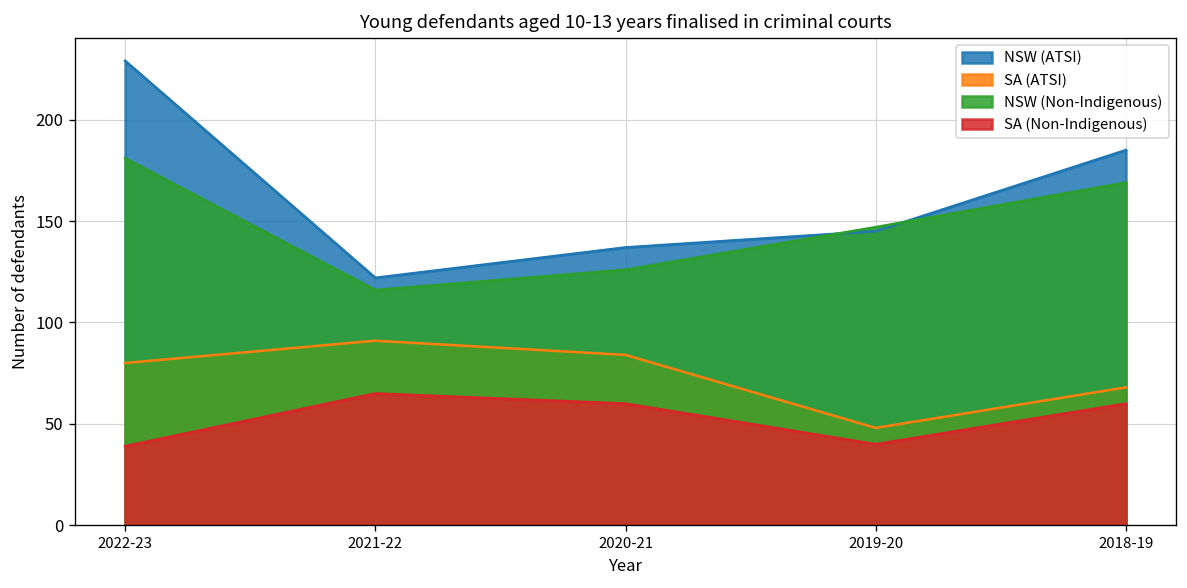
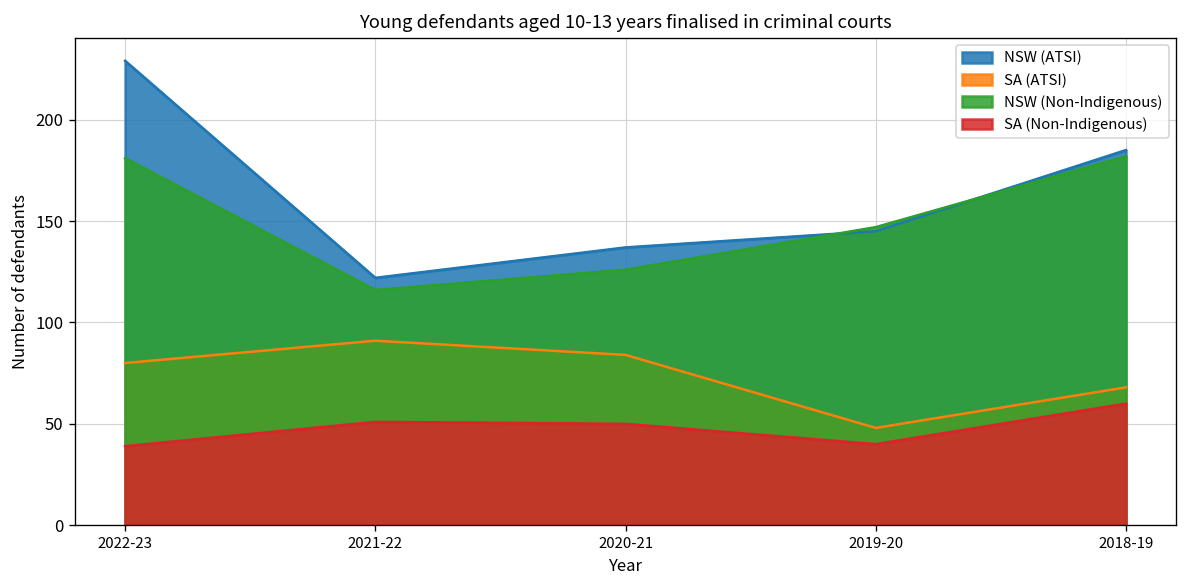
SA (Non-Indigenous), 2021-22: 65 -> 51
SA (Non-Indigenous), 2020-21: 60 -> 50
NSW (Non-Indigenous), 2018-19: 169 -> 182
